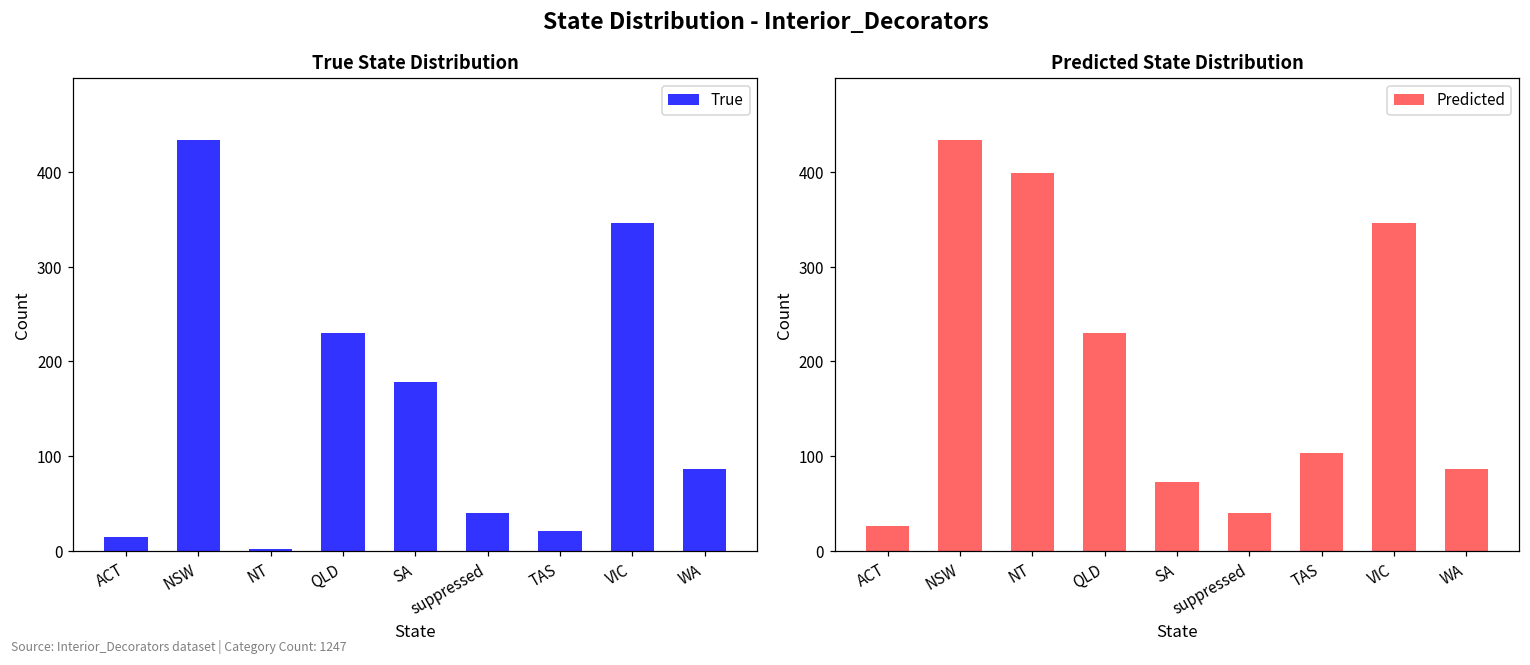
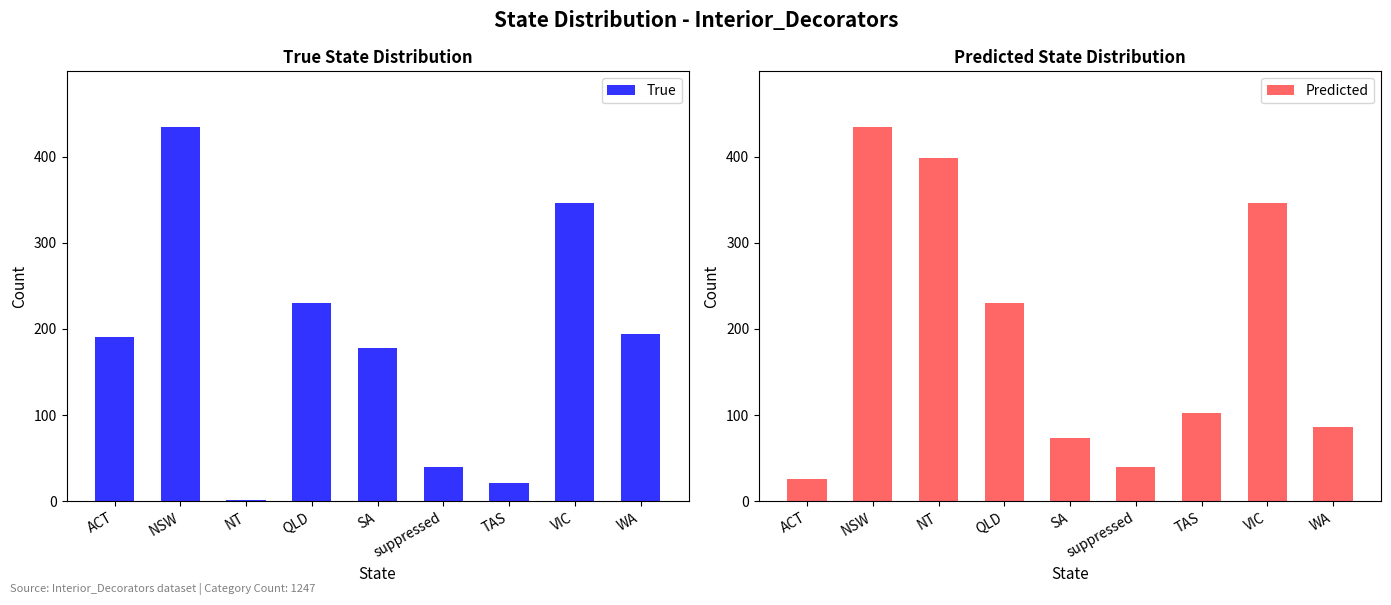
True State Distribution, ACT: 20 -> 190
True State Distribution, WA: 90 -> 190
